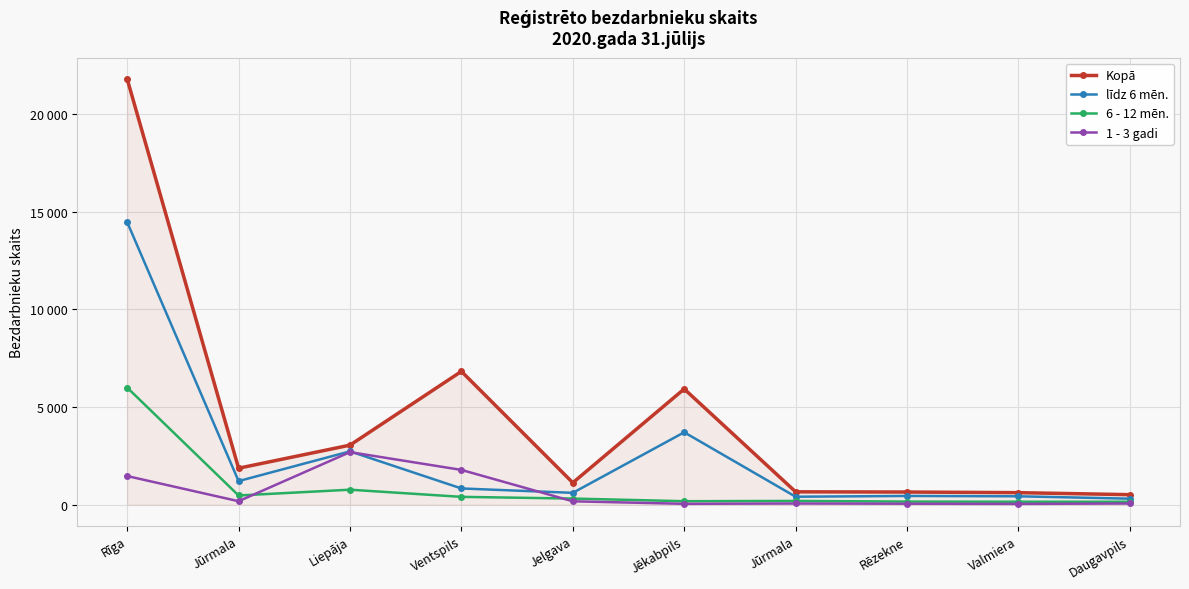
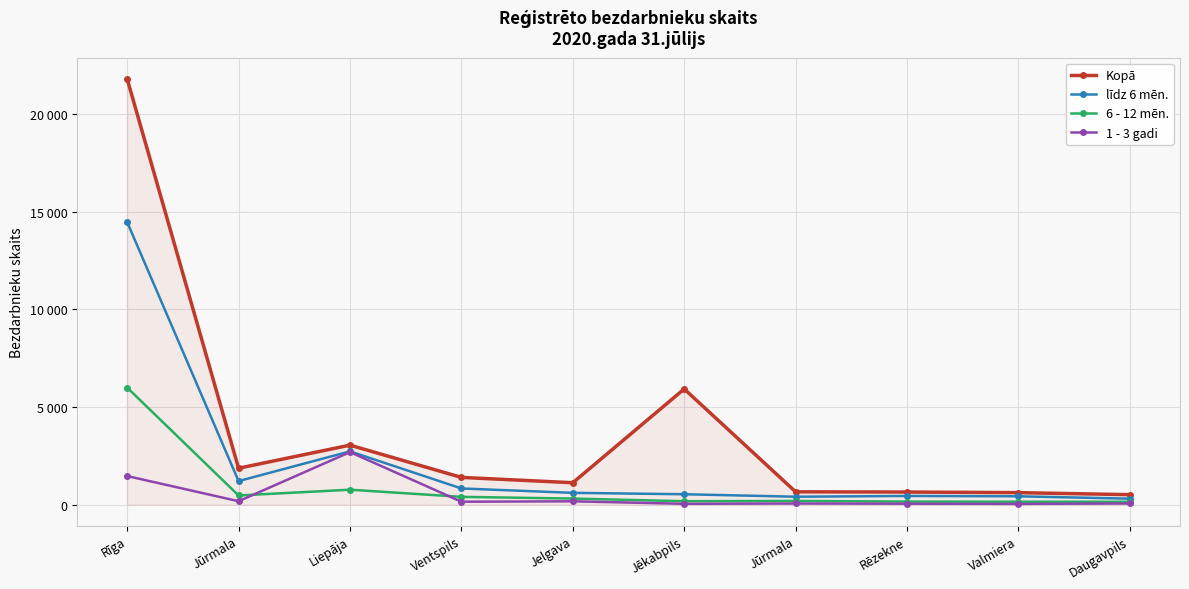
Kopā, Ventspils: 6800 -> 1400
1 - 3 gadi, Ventspils: 1800 -> 100
līdz 6 mēn., Jēkabpils: 3700 -> 500
